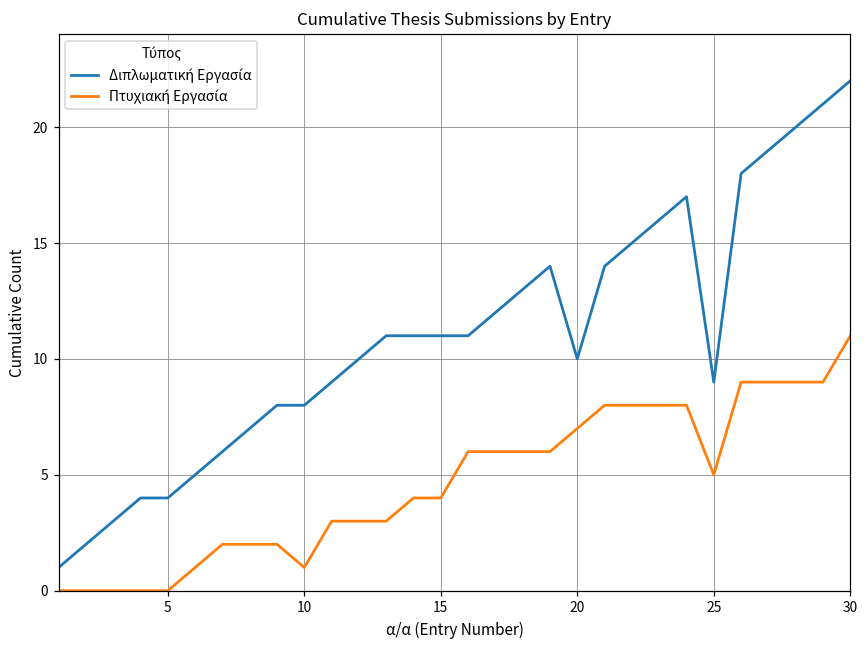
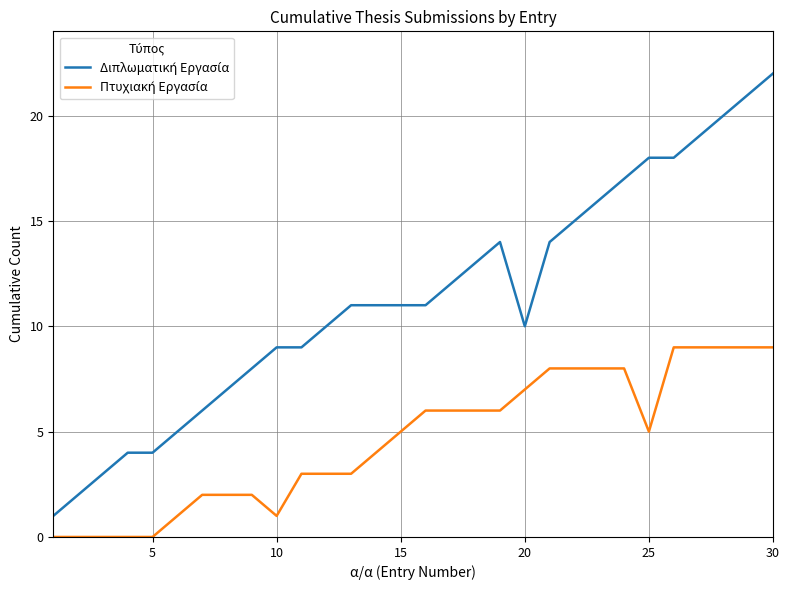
Διπλωματική Εργασία, 10: 8 -> 9
Πτυχιακή Εργασία, 15: 4 -> 5
Διπλωματική Εργασία, 25: 9 -> 18
Πτυχιακή Εργασία, 30: 11 -> 9
